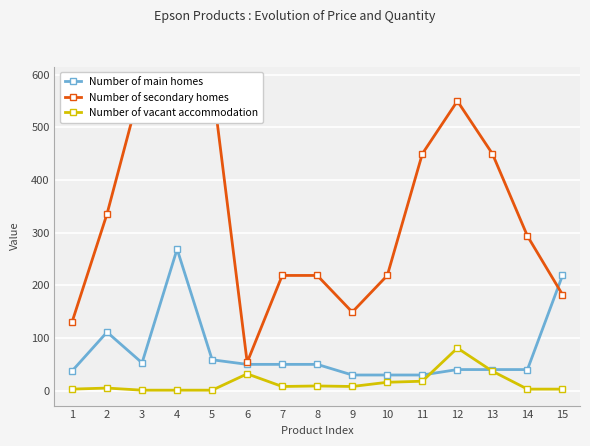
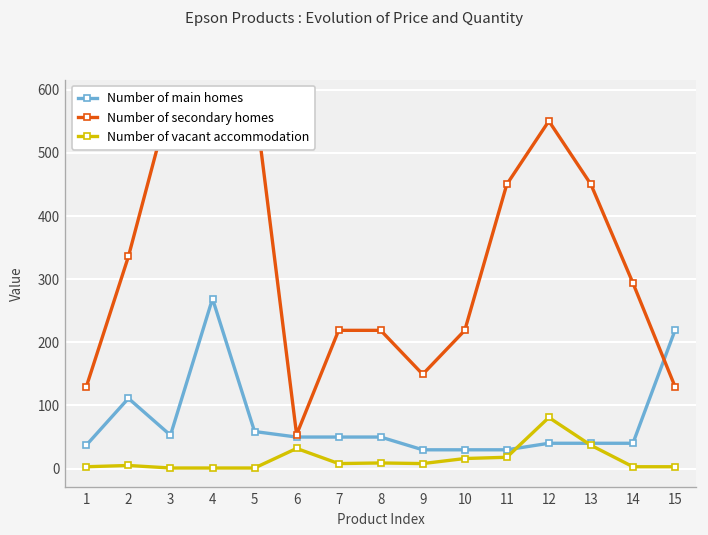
Number of secondary homes, 15: 180 -> 130
